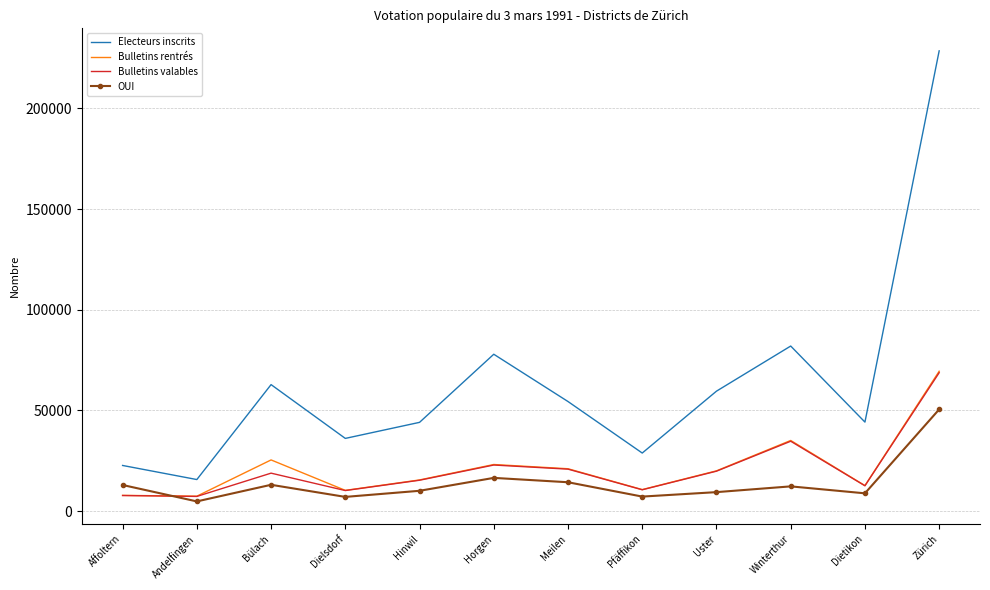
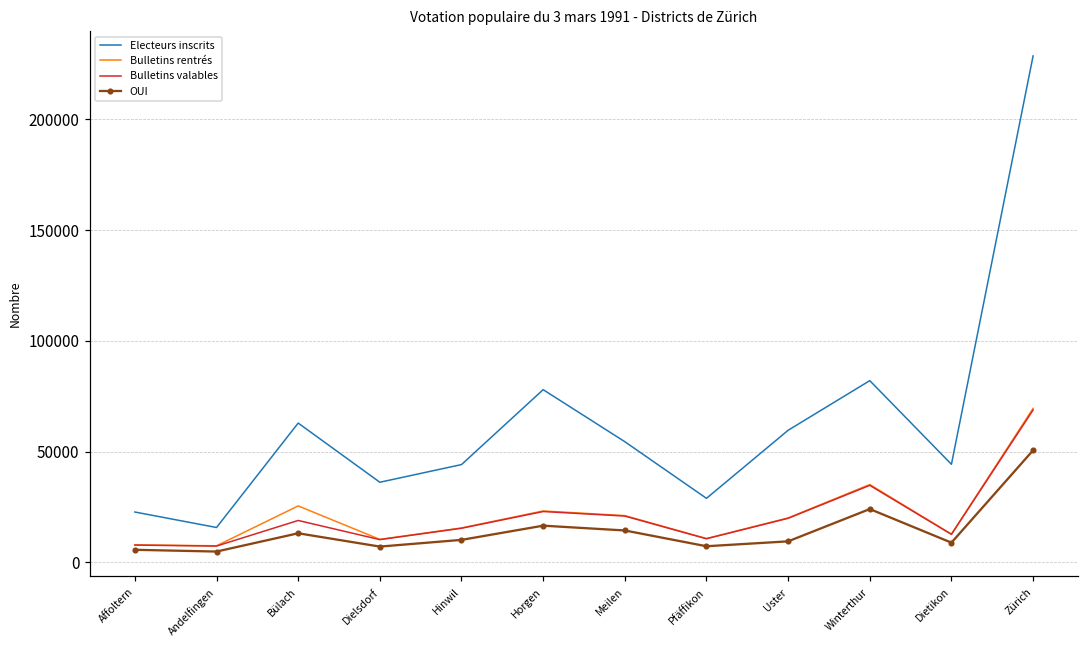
OUI, Affoltern: 13000 -> 6000
OUI, Winterthur: 12000 -> 24000
